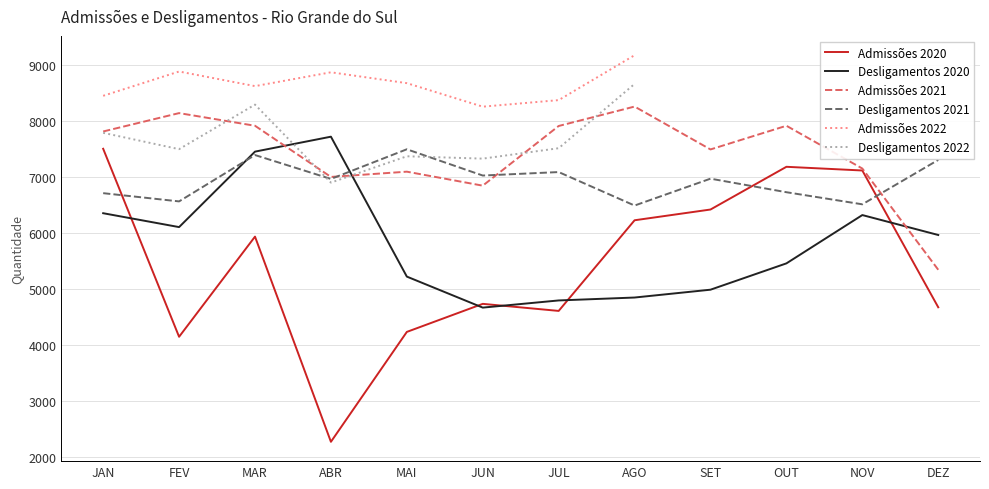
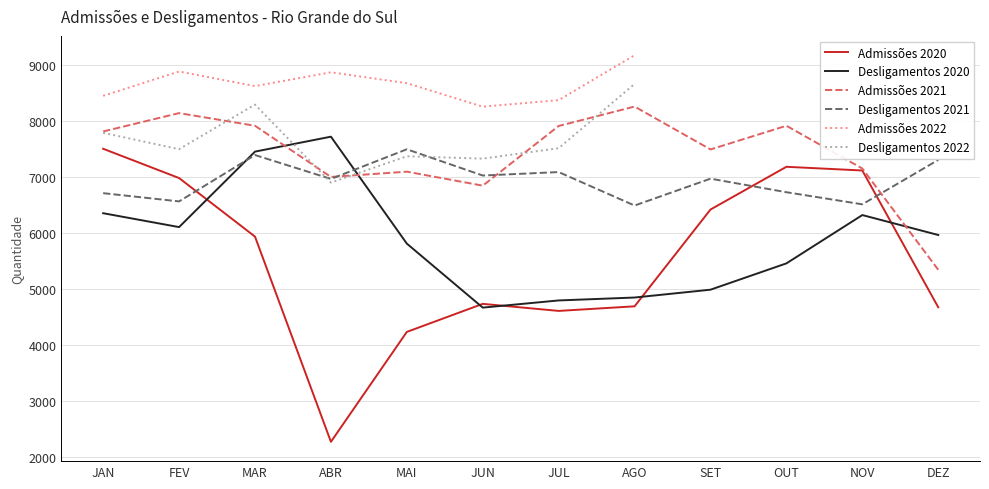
Admissões 2020, FEV: 4100 -> 7000
Desligamentos 2020, MAI: 5200 -> 5800
Admissões 2020, AGO: 6200 -> 4700
